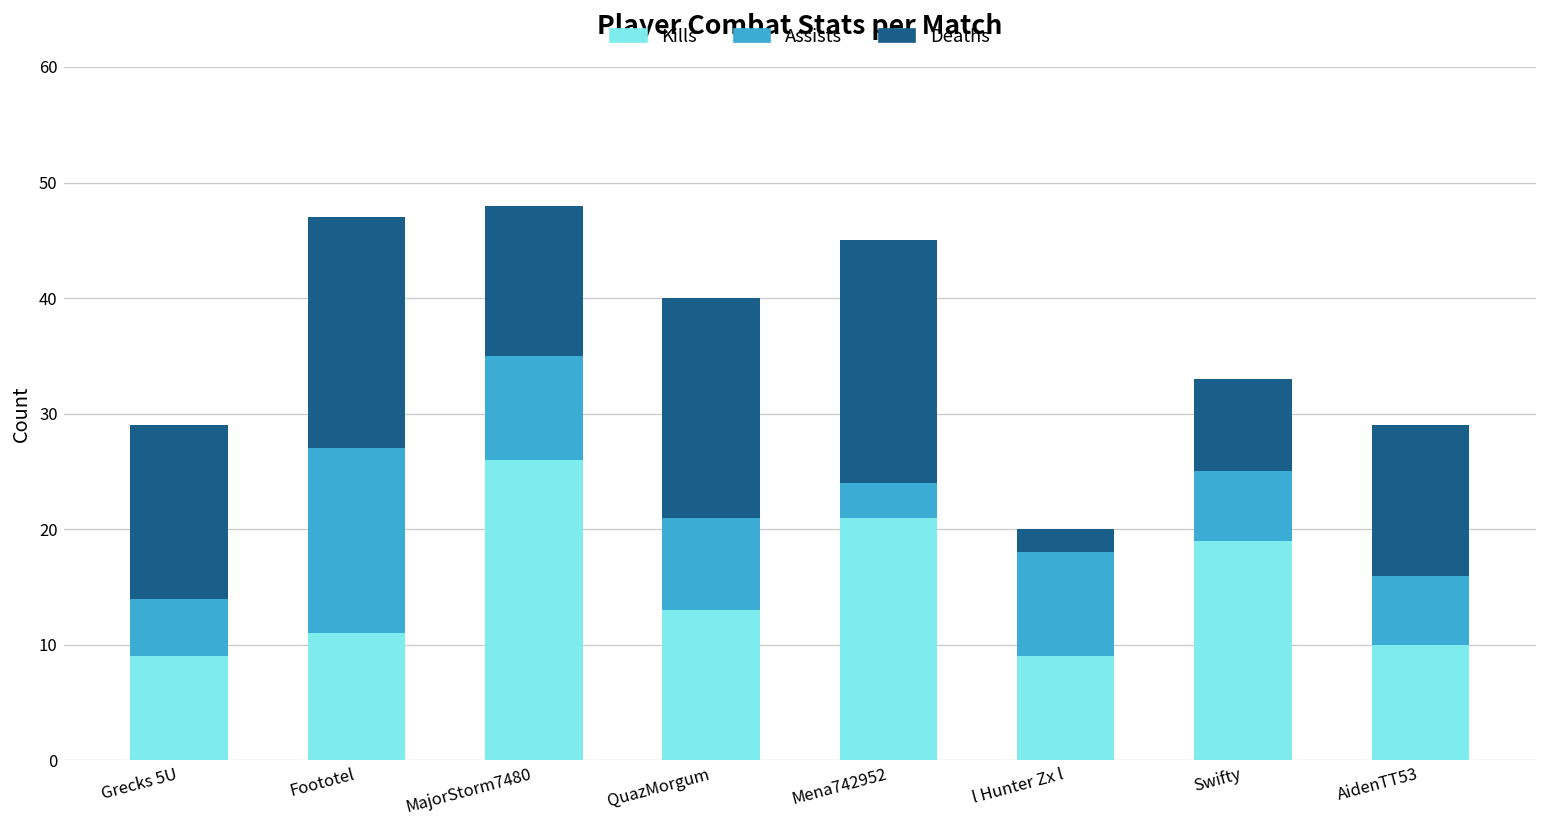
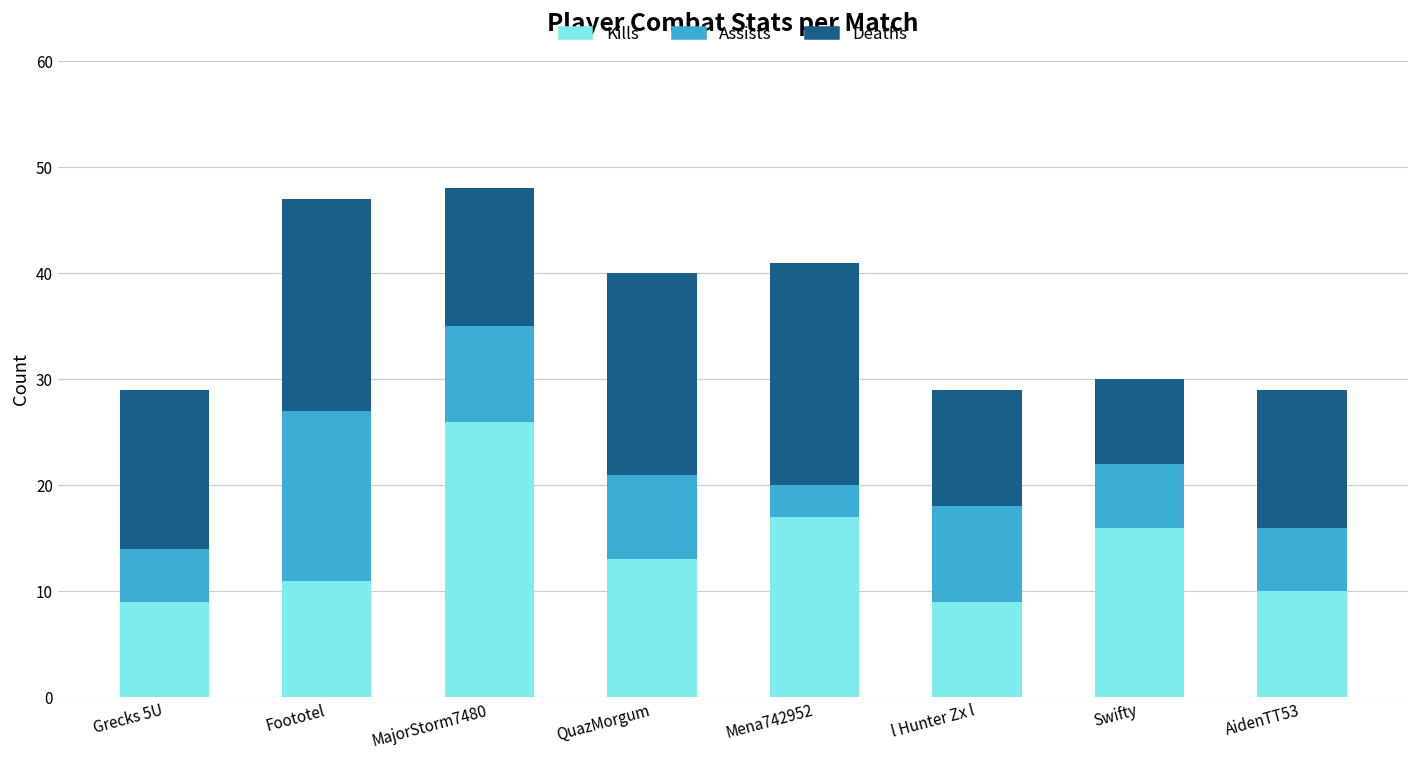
Kills, Mena742952: 21 -> 17
Deaths, l Hunter Zx l: 2 -> 11
Kills, Swifty: 19 -> 16
